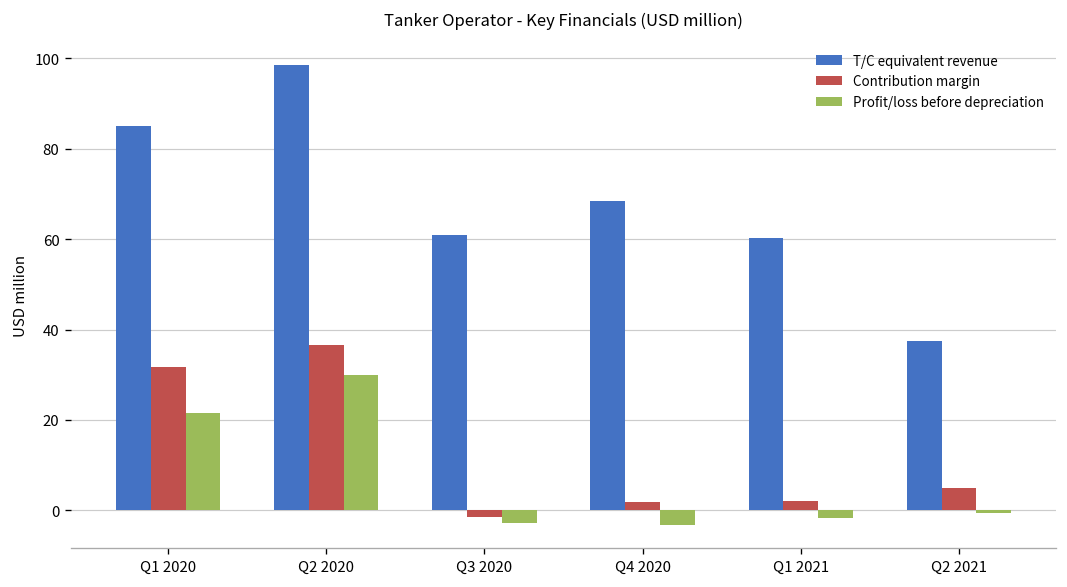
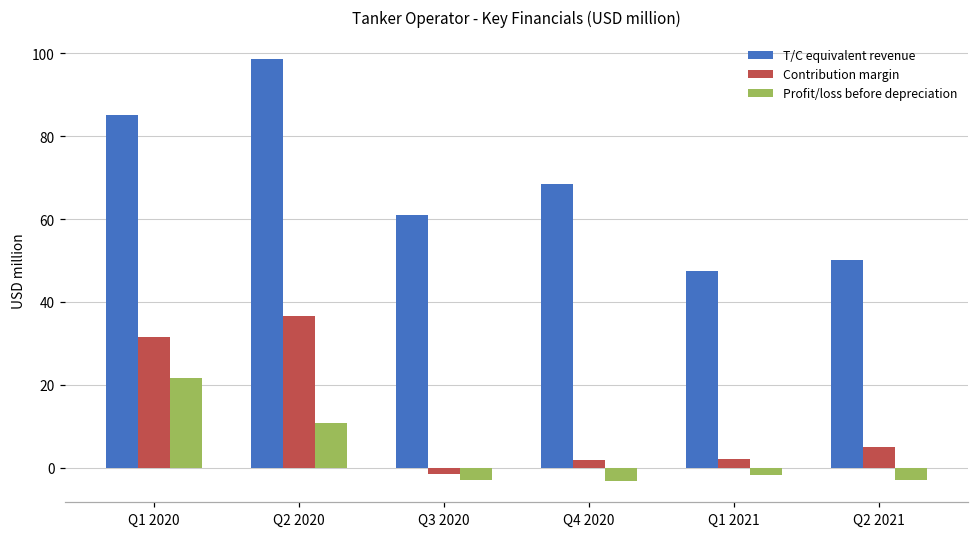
Profit/loss before depreciation, Q2 2020: 30 -> 11
T/C equivalent revenue, Q1 2021: 60 -> 48
T/C equivalent revenue, Q2 2021: 38 -> 50
Profit/loss before depreciation, Q2 2021: -1 -> -3
